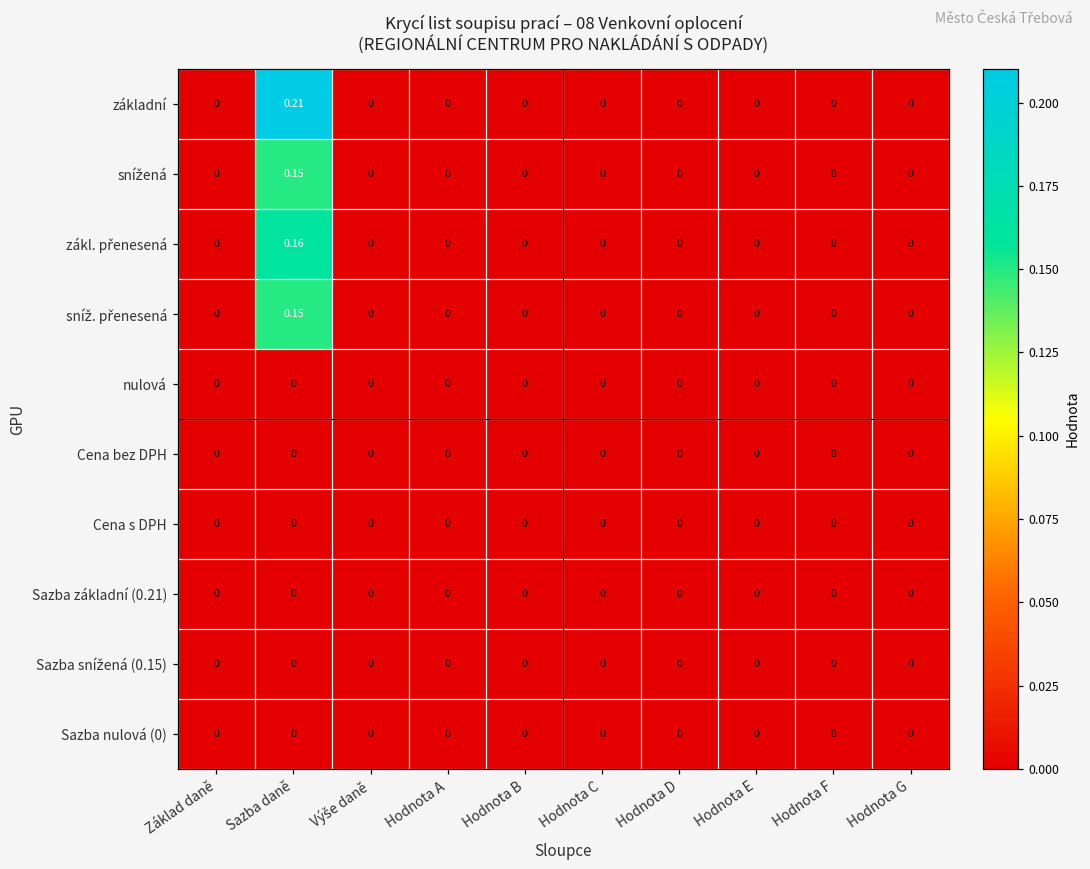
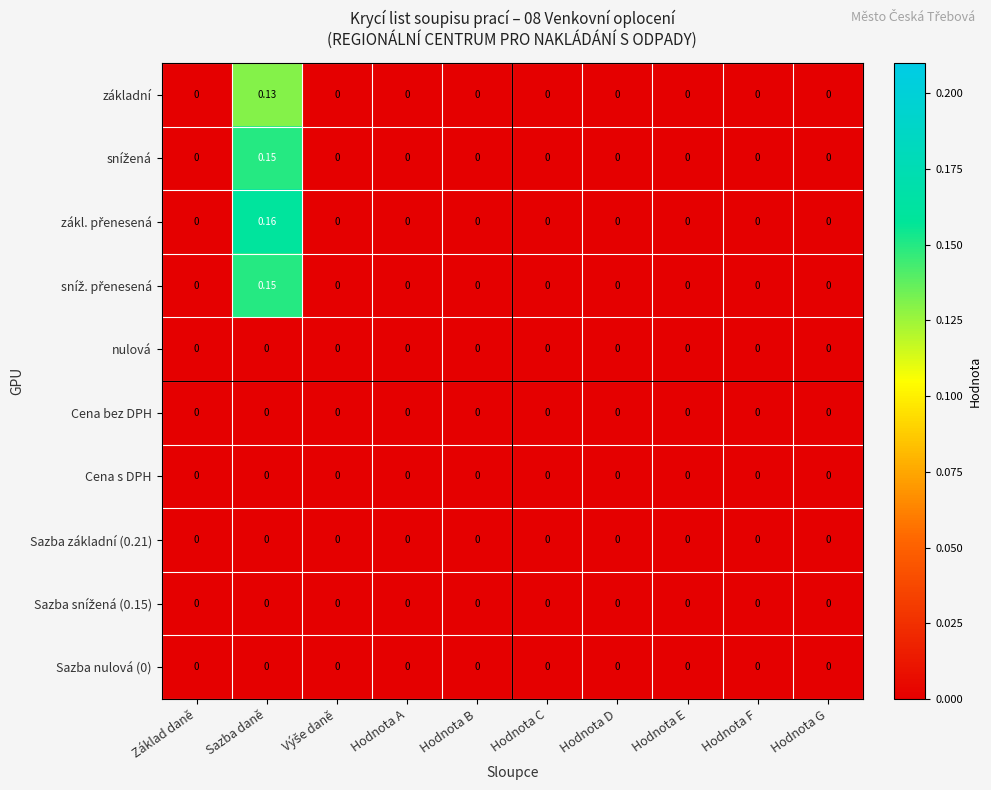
základní, Sazba daně: 0.21 -> 0.13
